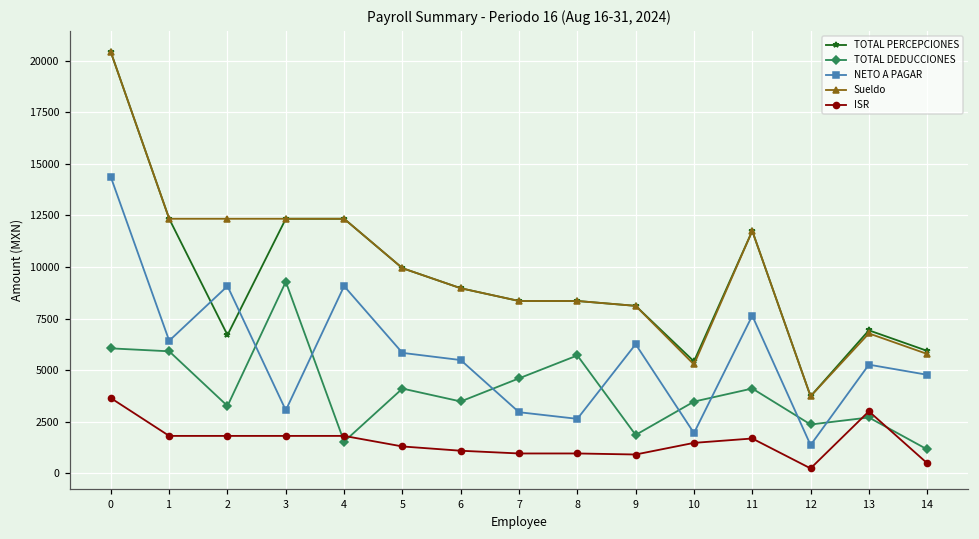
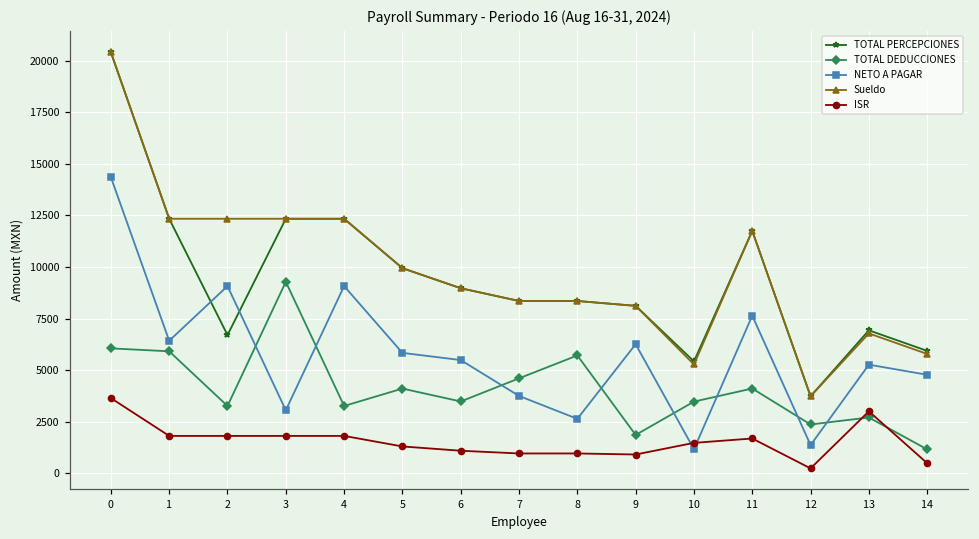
TOTAL DEDUCCIONES, 4: 1500 -> 3300
NETO A PAGAR, 7: 3000 -> 3700
NETO A PAGAR, 10: 1900 -> 1200
